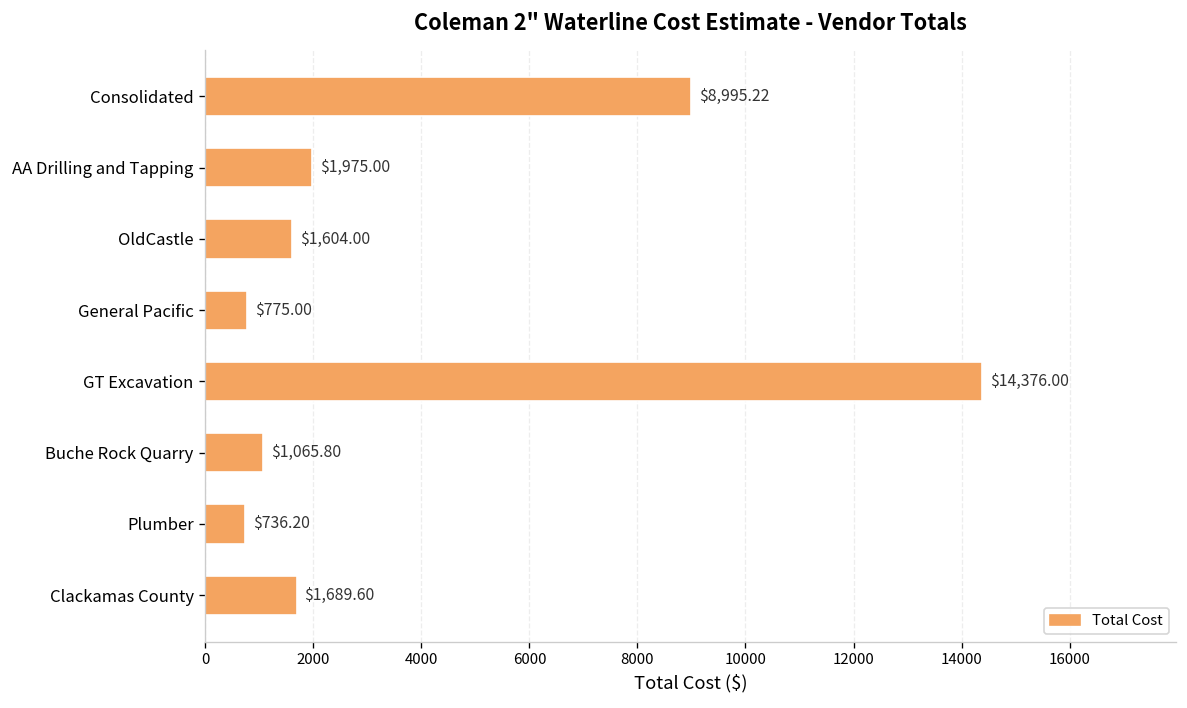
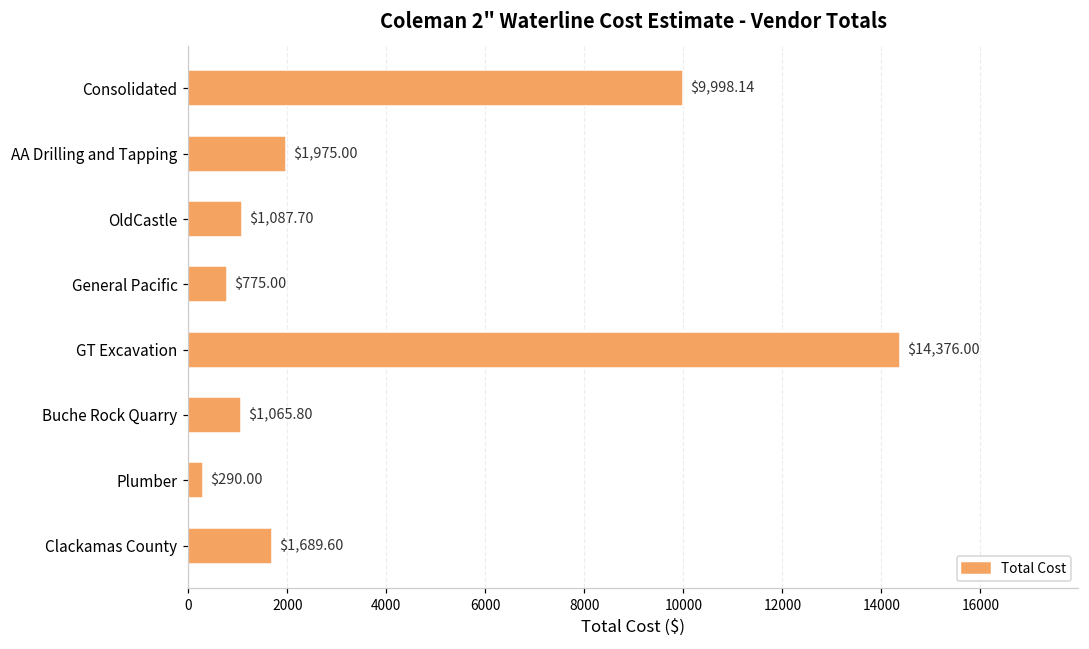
Consolidated: $8,995.22 -> $9,998.14
OldCastle: $1,604.00 -> $1,087.70
Plumber: $736.20 -> $290.00
